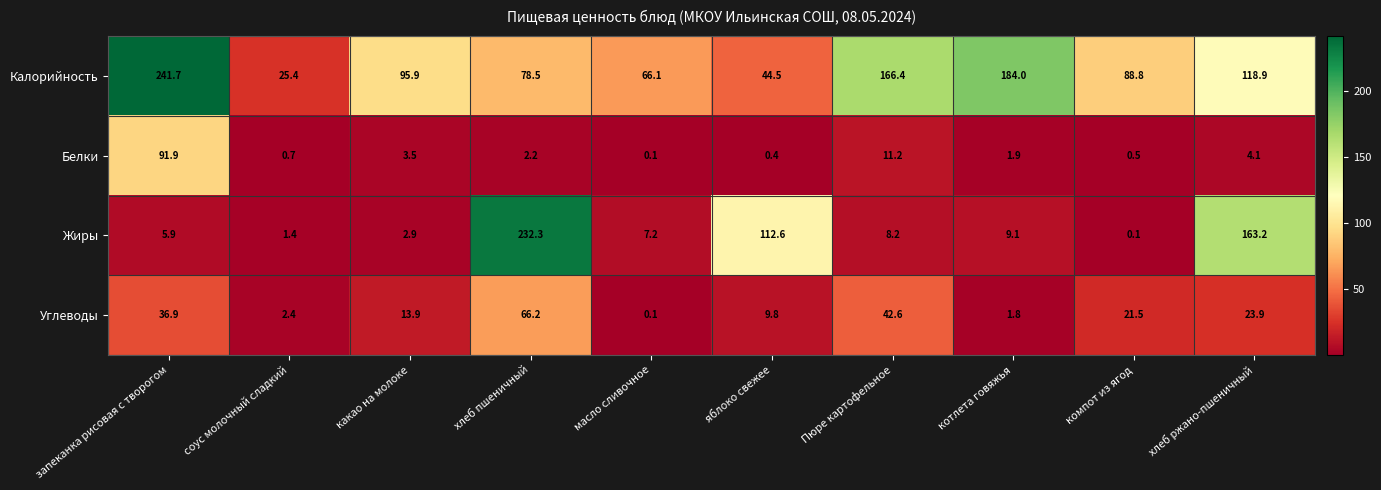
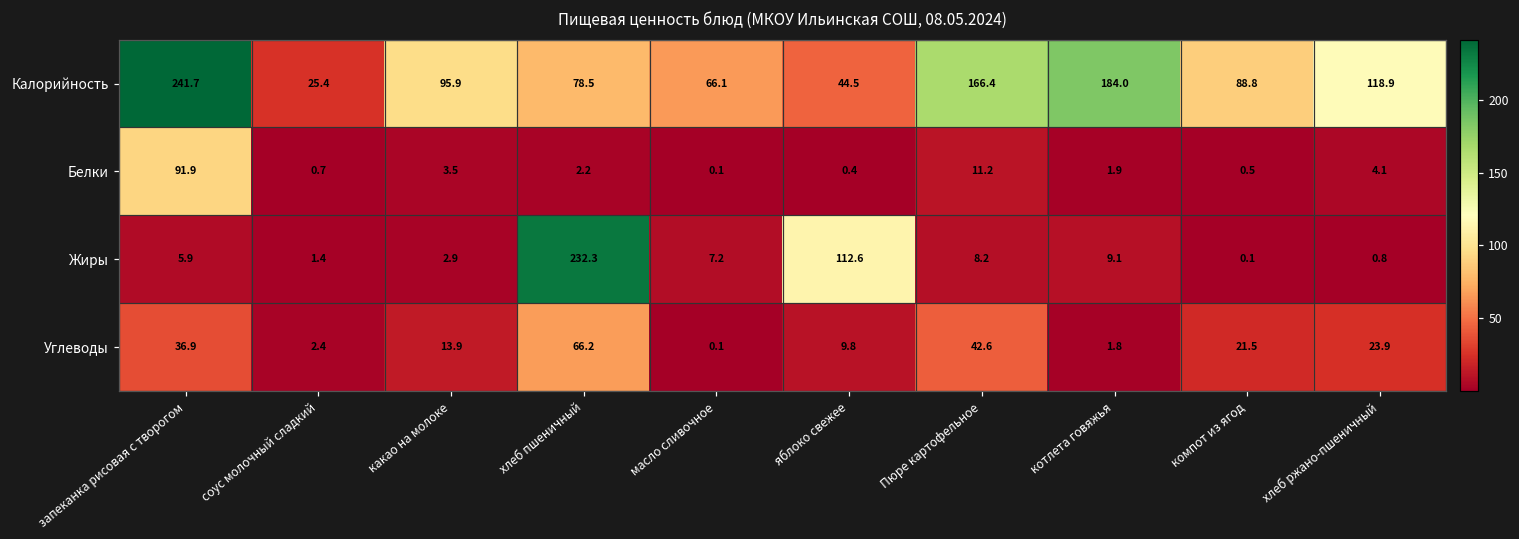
Жиры, хлеб ржано-пшеничный: 163.2 -> 0.8
